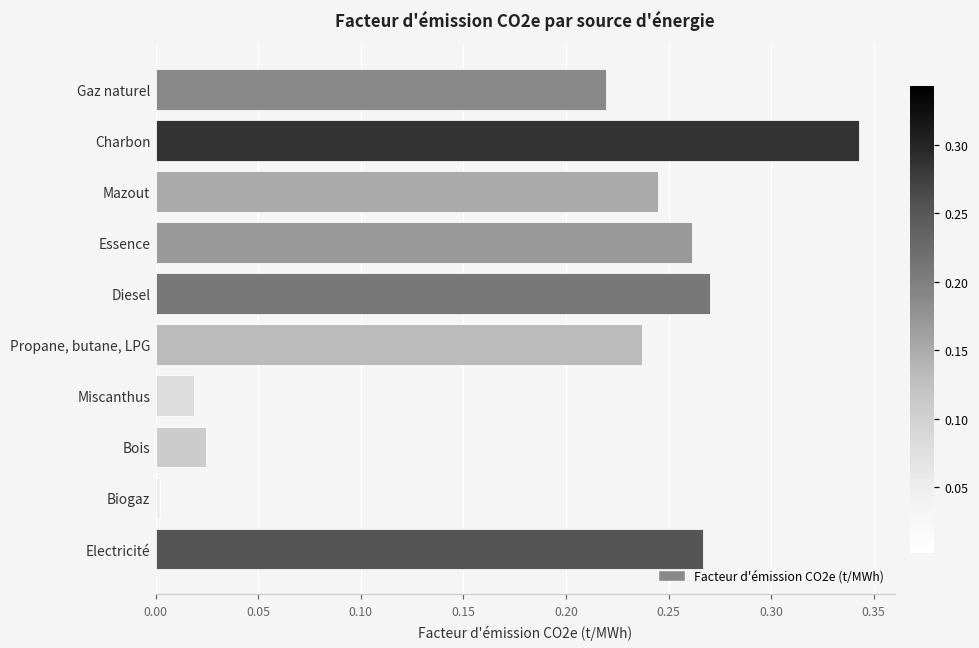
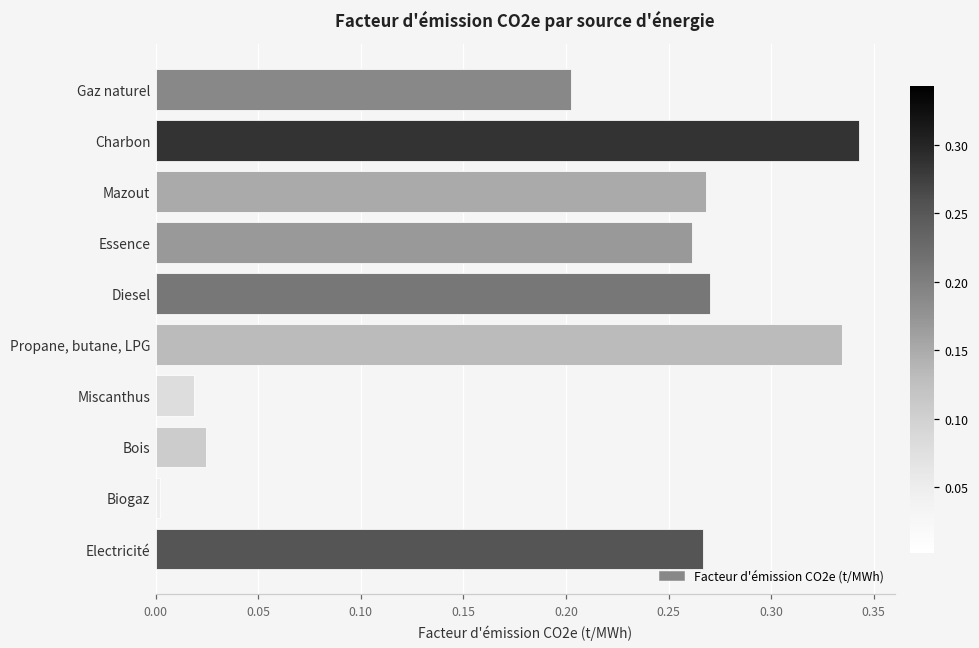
Gaz naturel: 0.220 -> 0.203
Mazout: 0.245 -> 0.268
Propane, butane, LPG: 0.237 -> 0.334
